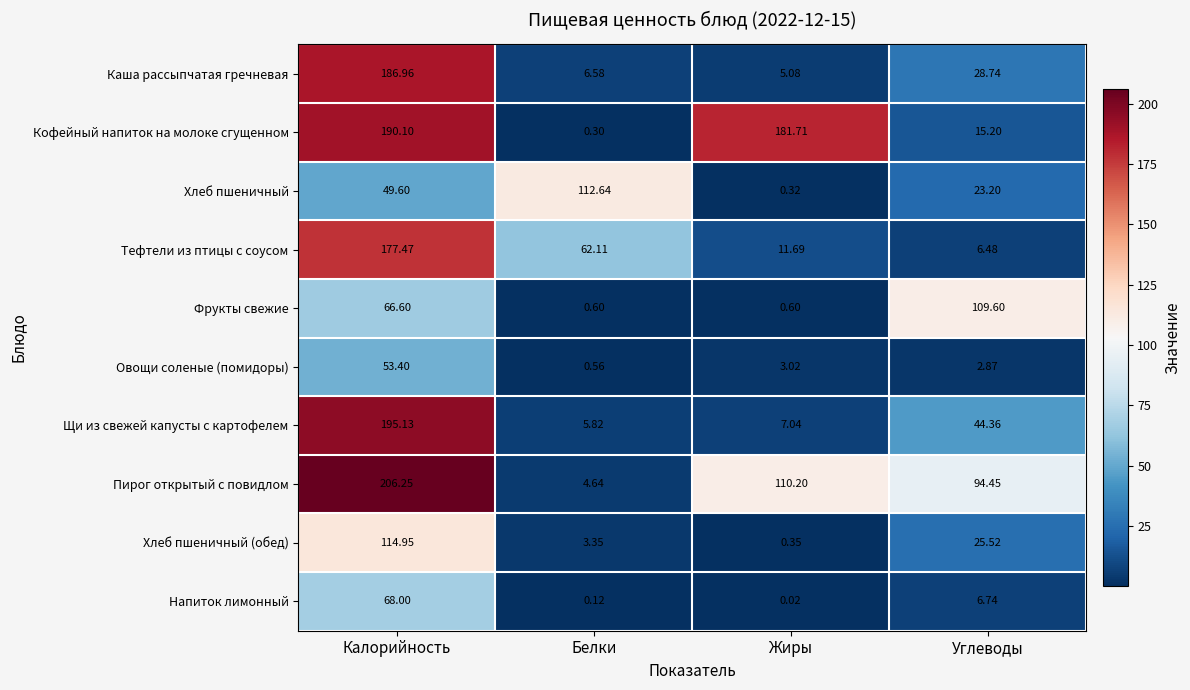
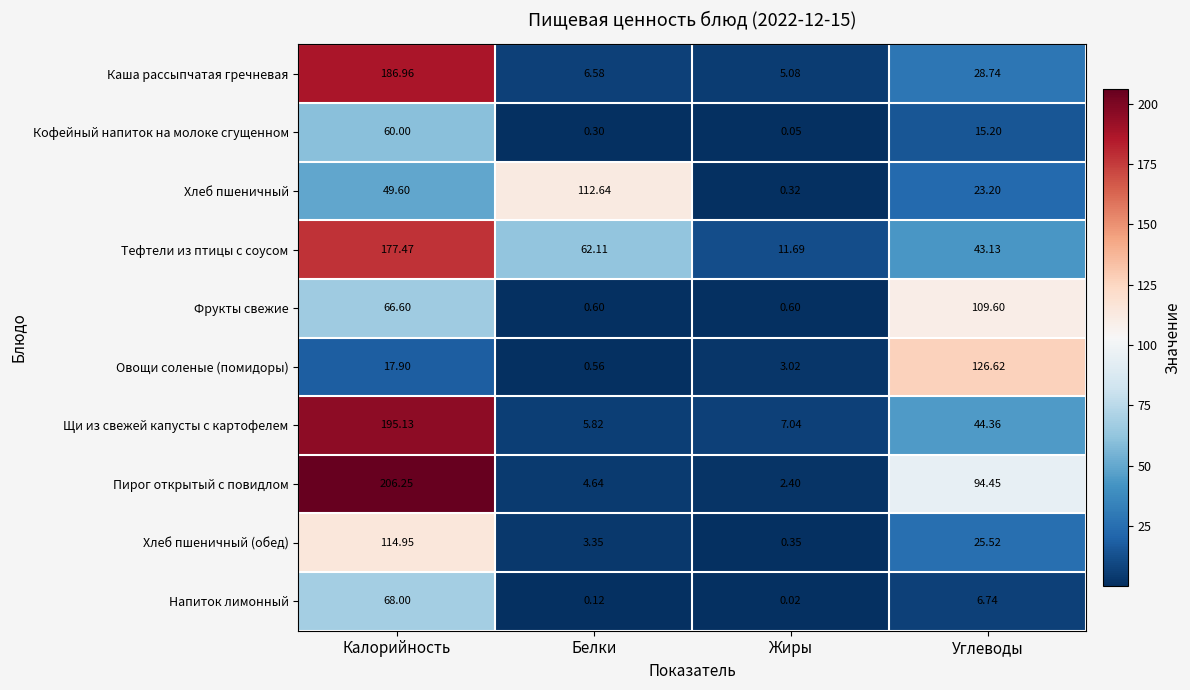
Кофейный напиток на молоке сгущенном, Калорийность: 190.10 -> 60.00
Кофейный напиток на молоке сгущенном, Жиры: 181.71 -> 0.05
Тефтели из птицы с соусом, Углеводы: 6.48 -> 43.13
Овощи соленые (помидоры), Калорийность: 53.40 -> 17.90
Овощи соленые (помидоры), Углеводы: 2.87 -> 126.62
Пирог открытый с повидлом, Жиры: 110.20 -> 2.40
